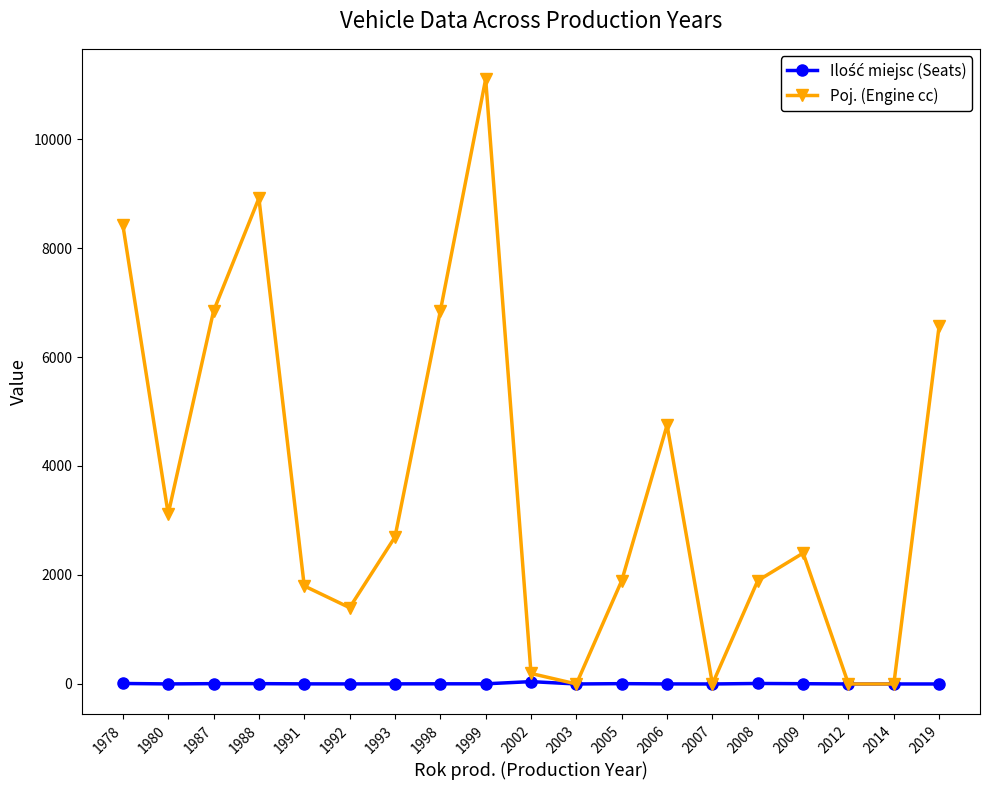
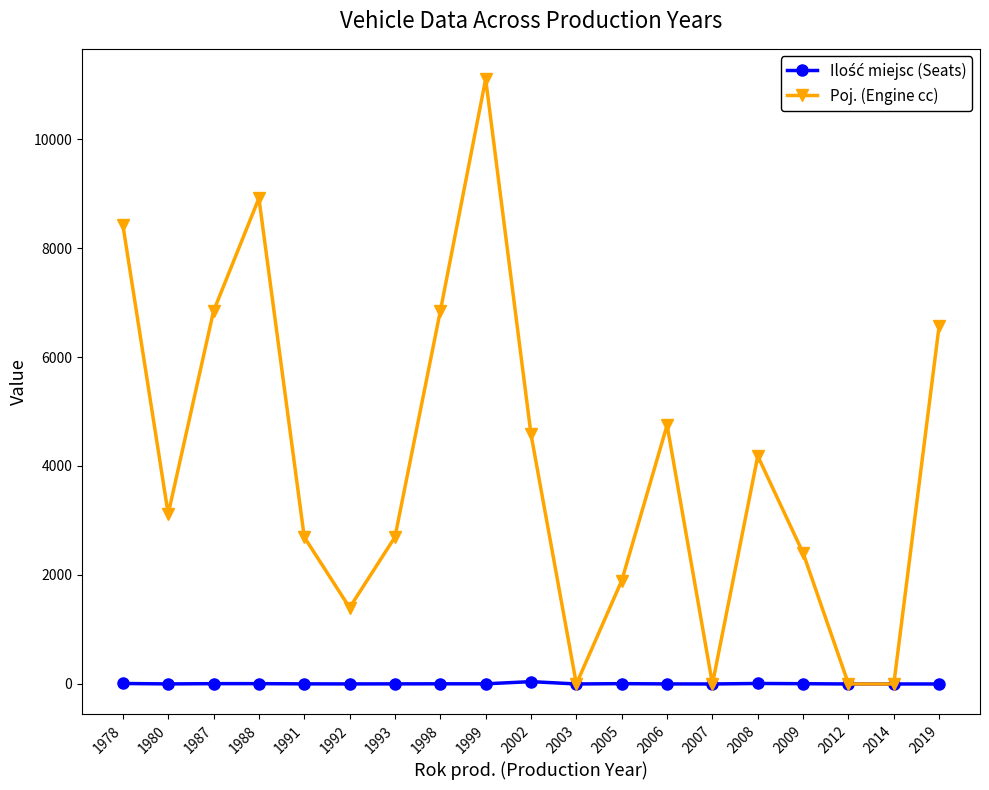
Poj. (Engine cc), 1991: 1800 -> 2700
Poj. (Engine cc), 2002: 200 -> 4600
Poj. (Engine cc), 2008: 1900 -> 4200
